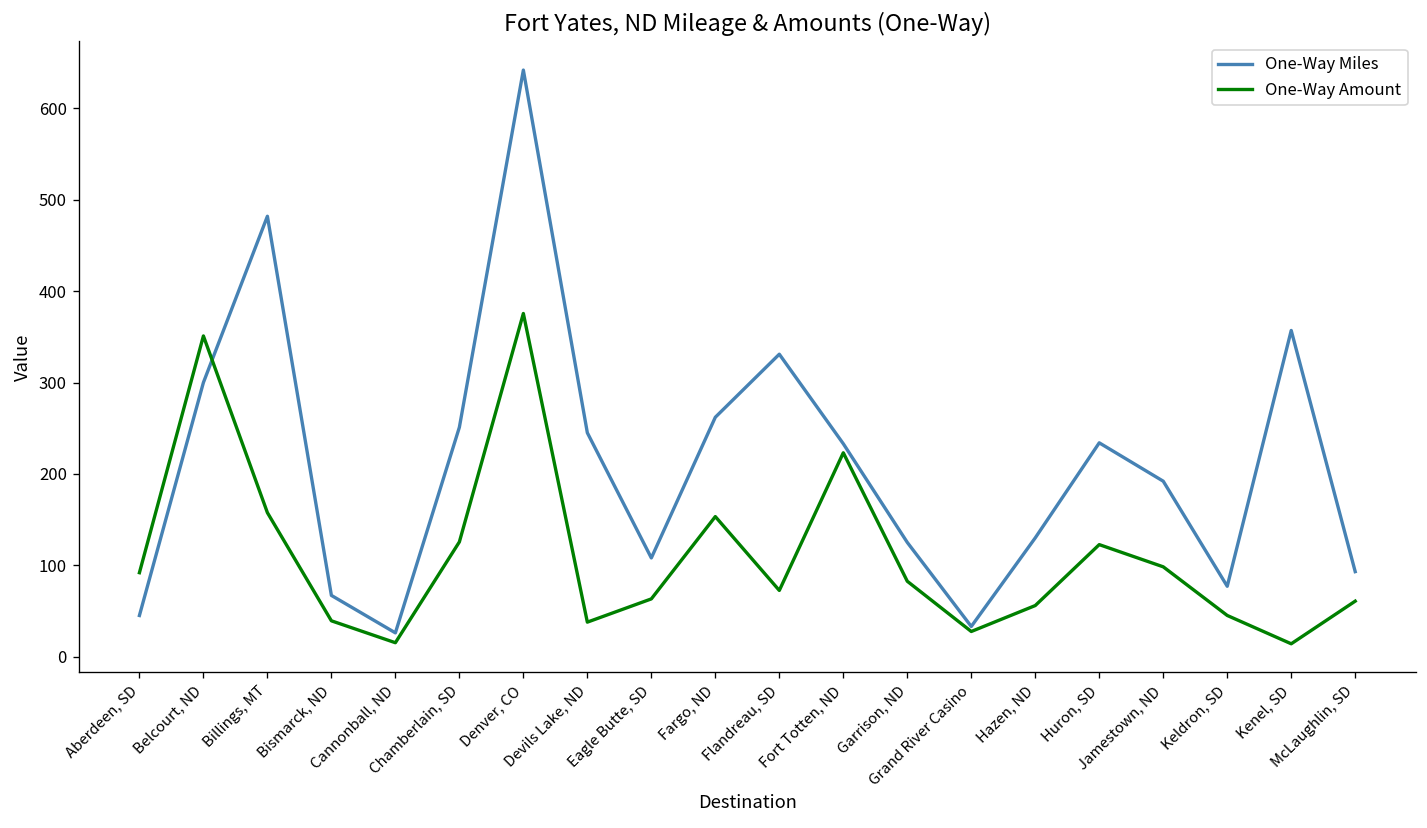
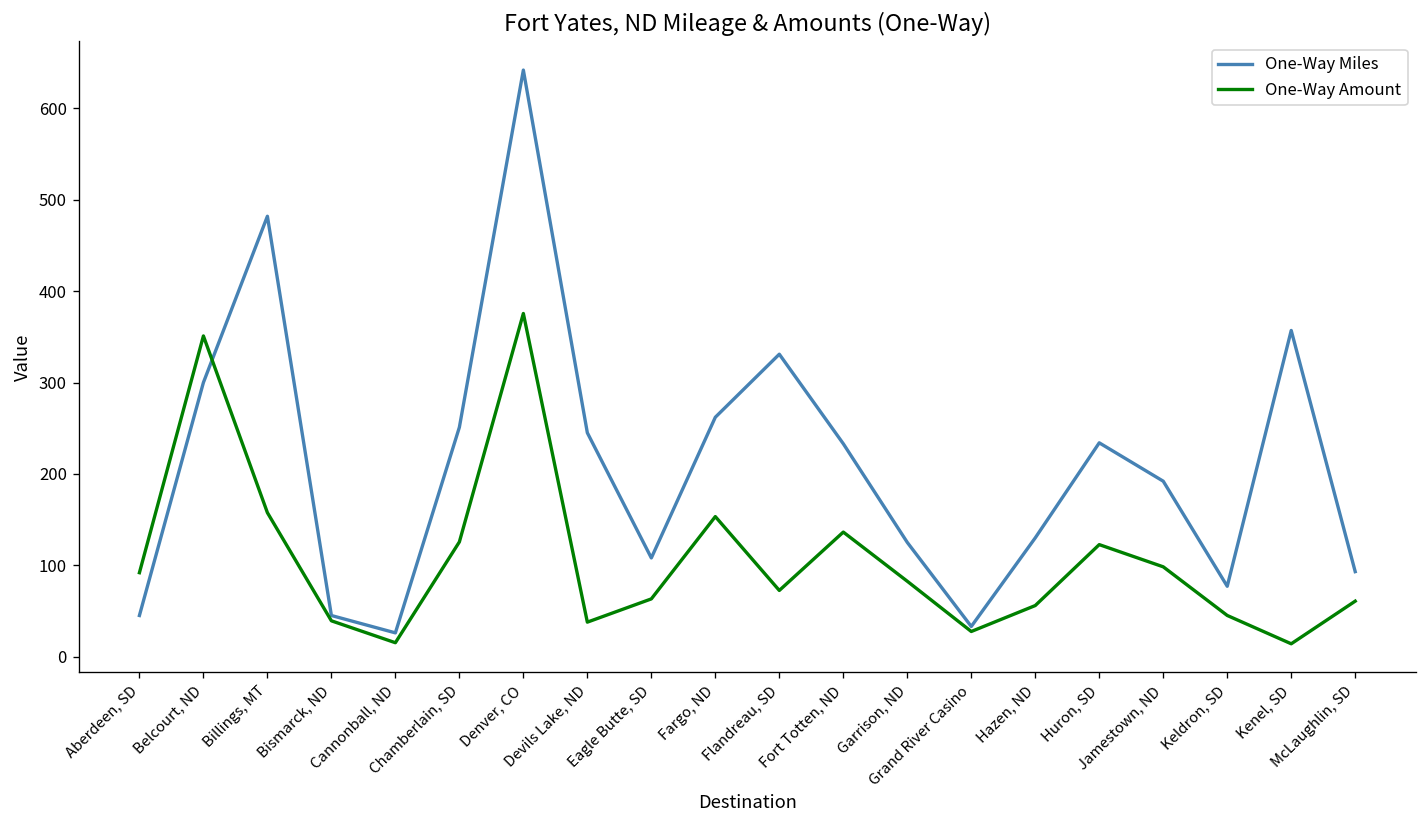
One-Way Miles, Bismarck, ND: 70 -> 50
One-Way Amount, Fort Totten, ND: 220 -> 140
